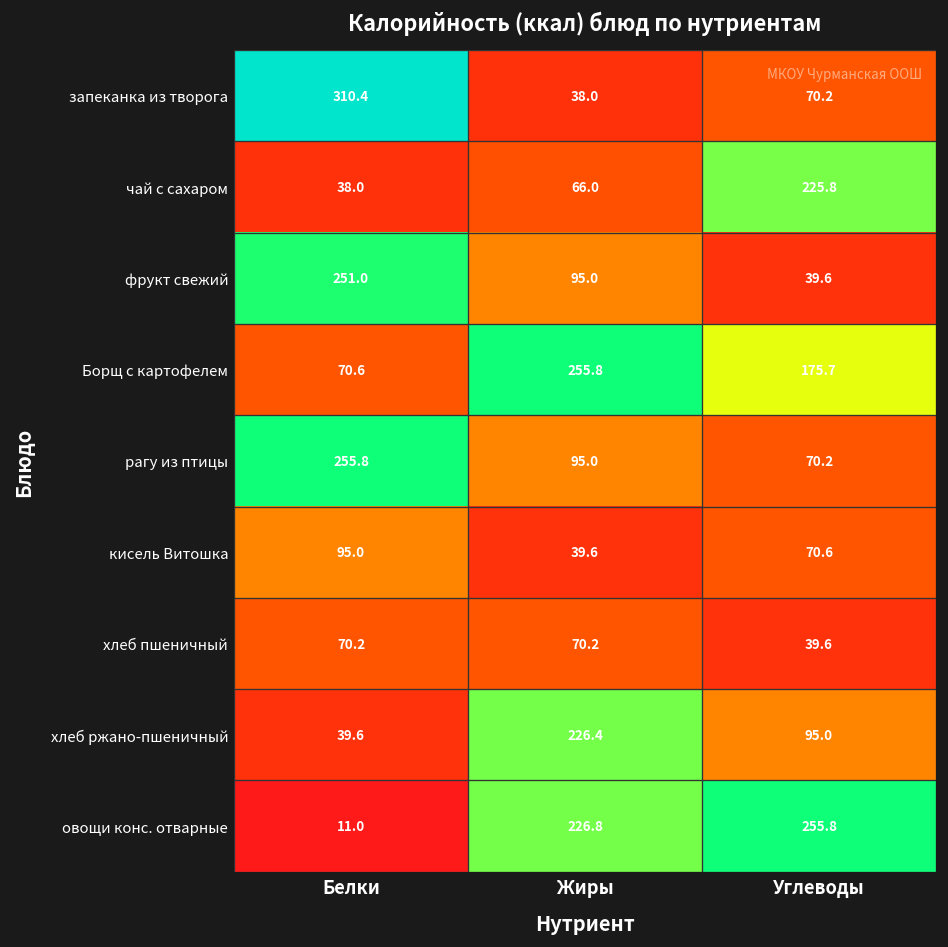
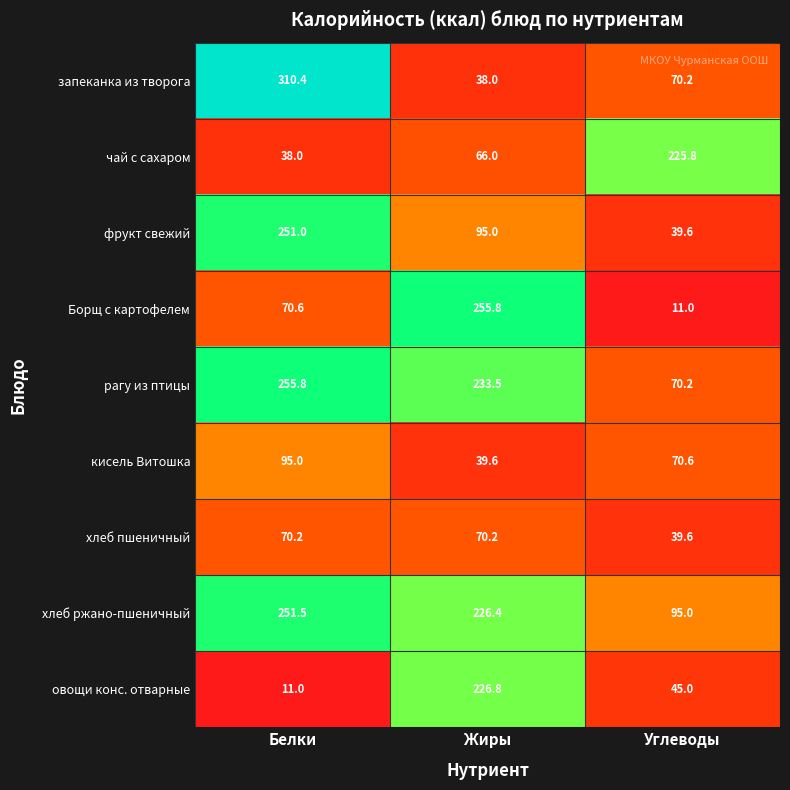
Борщ с картофелем, Углеводы: 175.7 -> 11.0
рагу из птицы, Жиры: 95.0 -> 233.5
хлеб ржано-пшеничный, Белки: 39.6 -> 251.5
овощи конс. отварные, Углеводы: 255.8 -> 45.0
